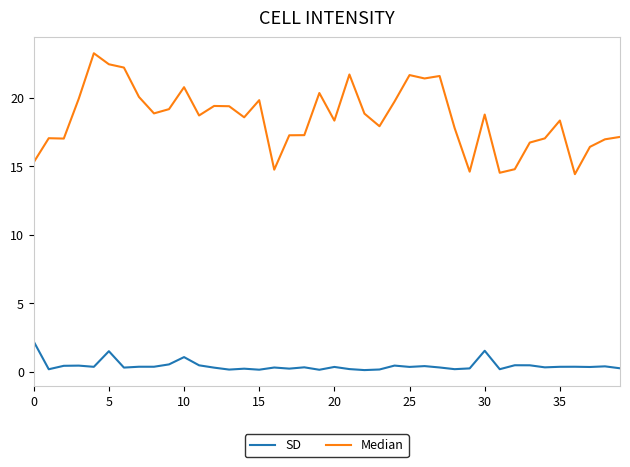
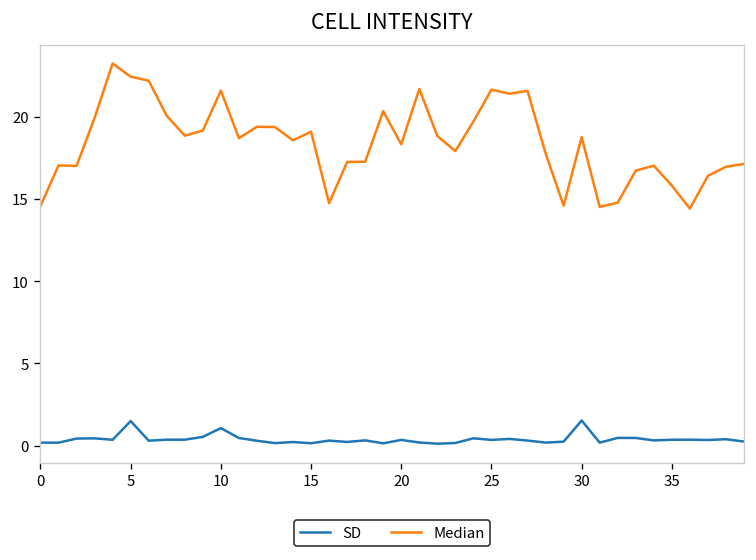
SD, 0: 2.2 -> 0.2
Median, 0: 15.3 -> 14.6
Median, 10: 20.8 -> 21.6
Median, 15: 19.8 -> 19.1
Median, 35: 18.3 -> 15.8
